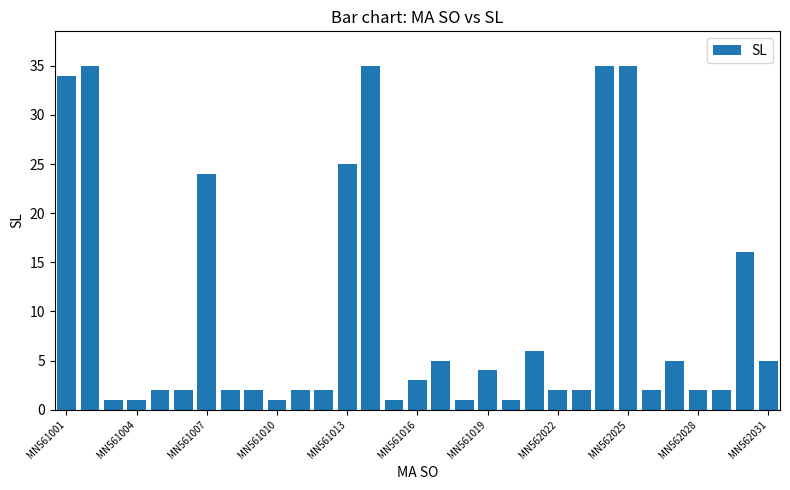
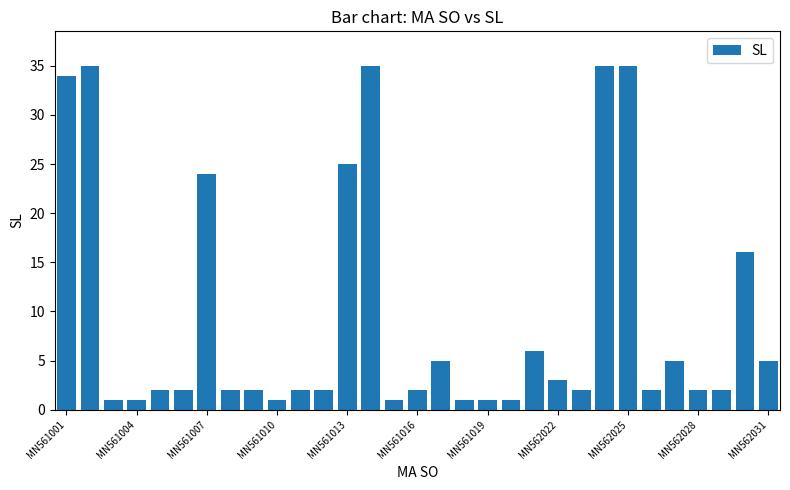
MN561016: 3 -> 2
MN561019: 4 -> 1
MN562022: 2 -> 3
